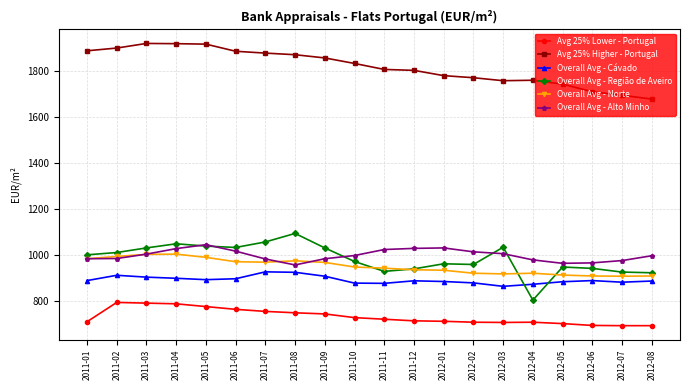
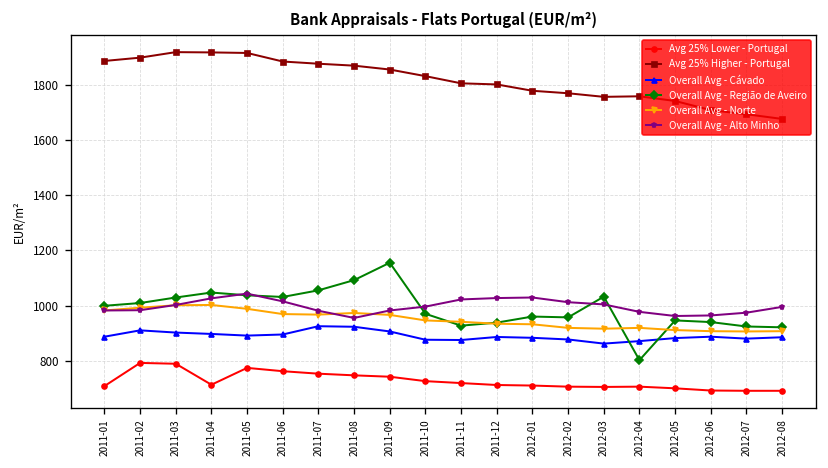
Avg 25% Lower - Portugal, 2011-04: 790 -> 710
Overall Avg - Região de Aveiro, 2011-09: 1030 -> 1160
